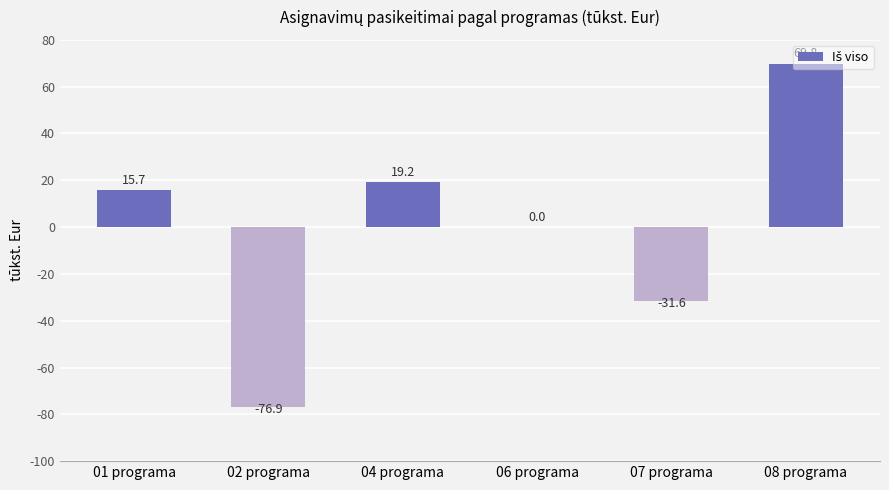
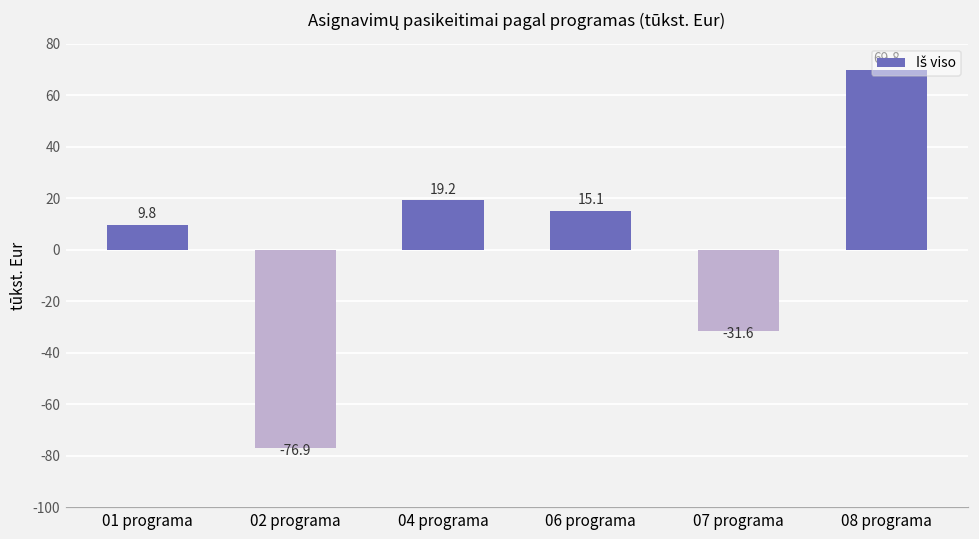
01 programa: 15.7 -> 9.8
06 programa: 0.0 -> 15.1
